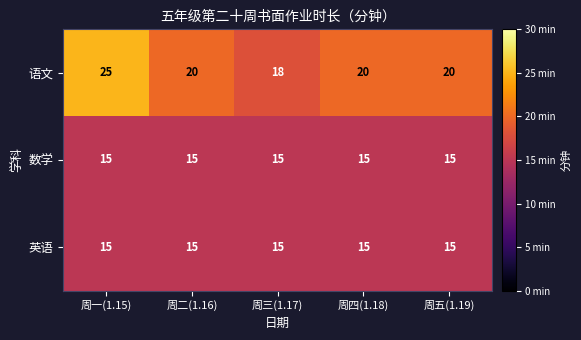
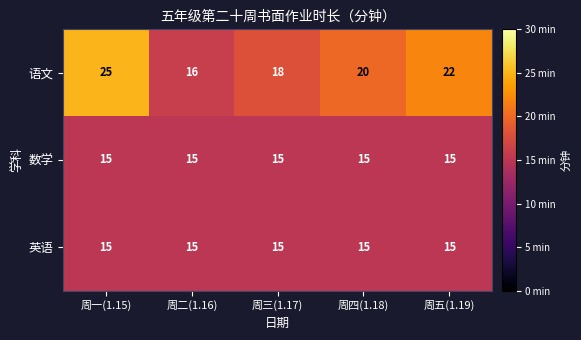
语文, 周二(1.16): 20 -> 16
语文, 周五(1.19): 20 -> 22
